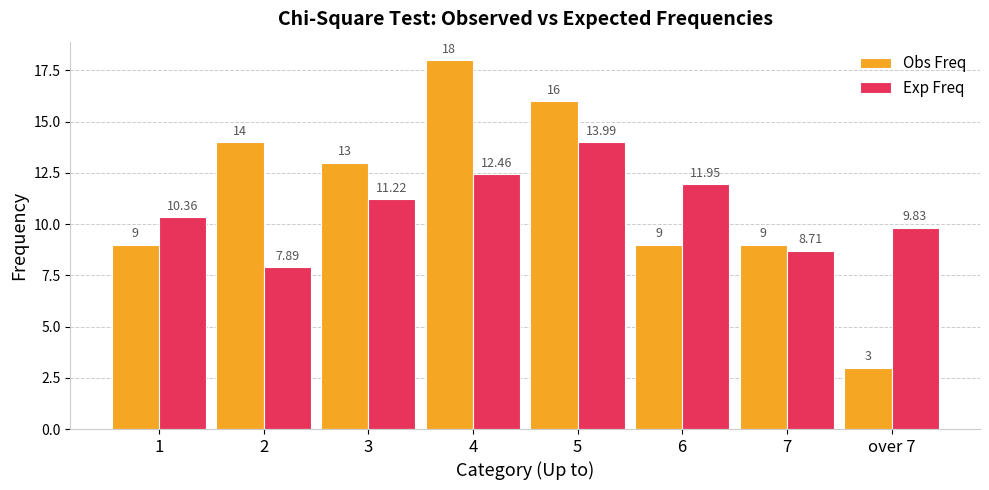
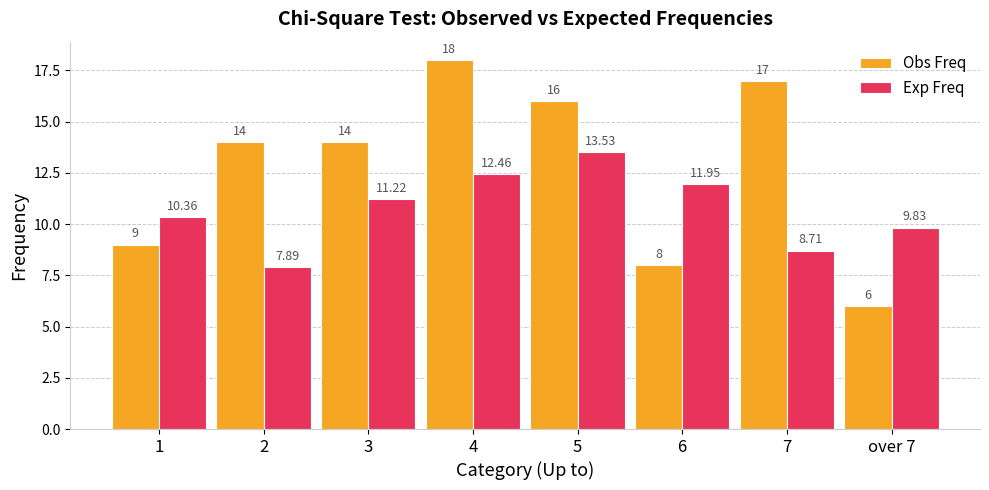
Obs Freq, 3: 13 -> 14
Exp Freq, 5: 13.99 -> 13.53
Obs Freq, 6: 9 -> 8
Obs Freq, 7: 9 -> 17
Obs Freq, over 7: 3 -> 6
